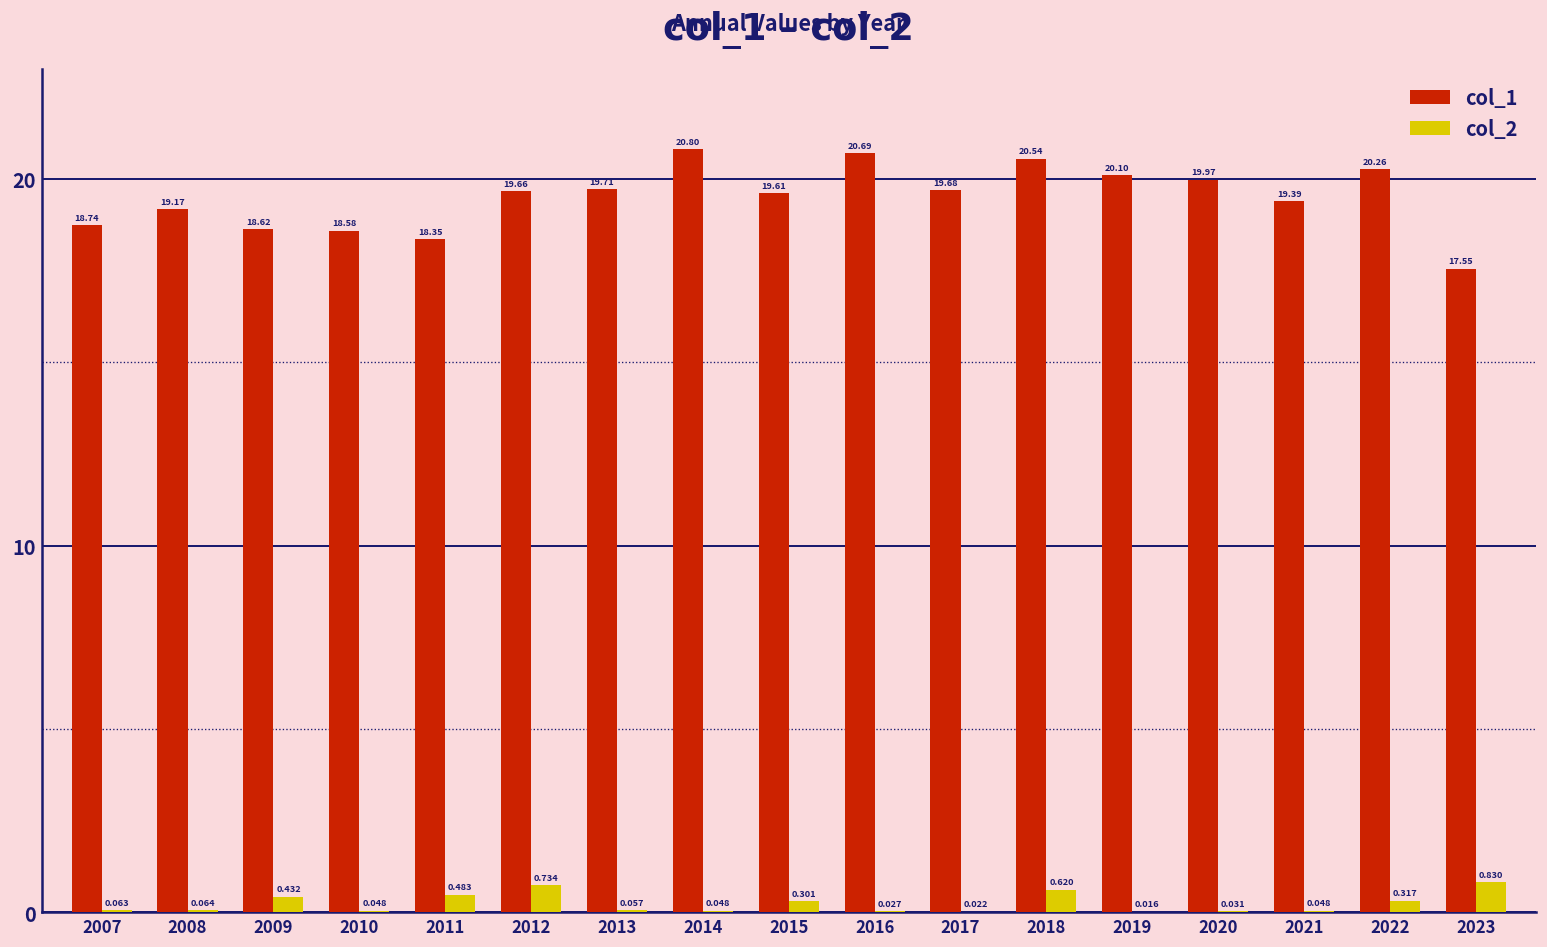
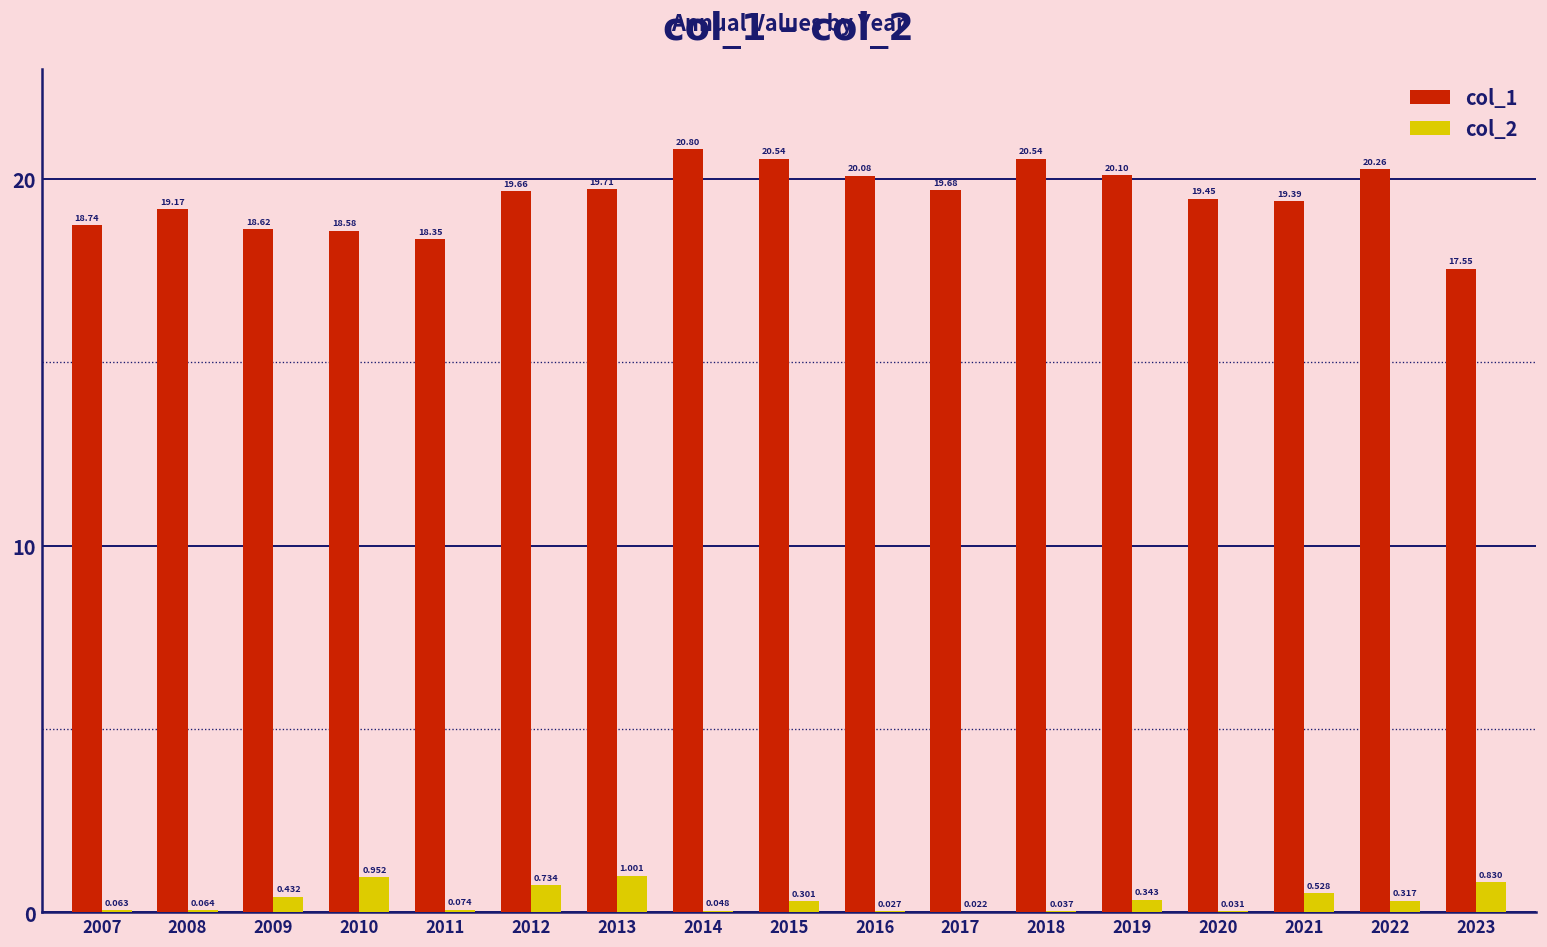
col_2, 2010: 0.048 -> 0.952
col_2, 2011: 0.483 -> 0.074
col_2, 2013: 0.057 -> 1.001
col_1, 2015: 19.61 -> 20.54
col_1, 2016: 20.69 -> 20.08
col_2, 2018: 0.620 -> 0.037
col_2, 2019: 0.016 -> 0.343
col_1, 2020: 19.97 -> 19.45
col_2, 2021: 0.048 -> 0.528
